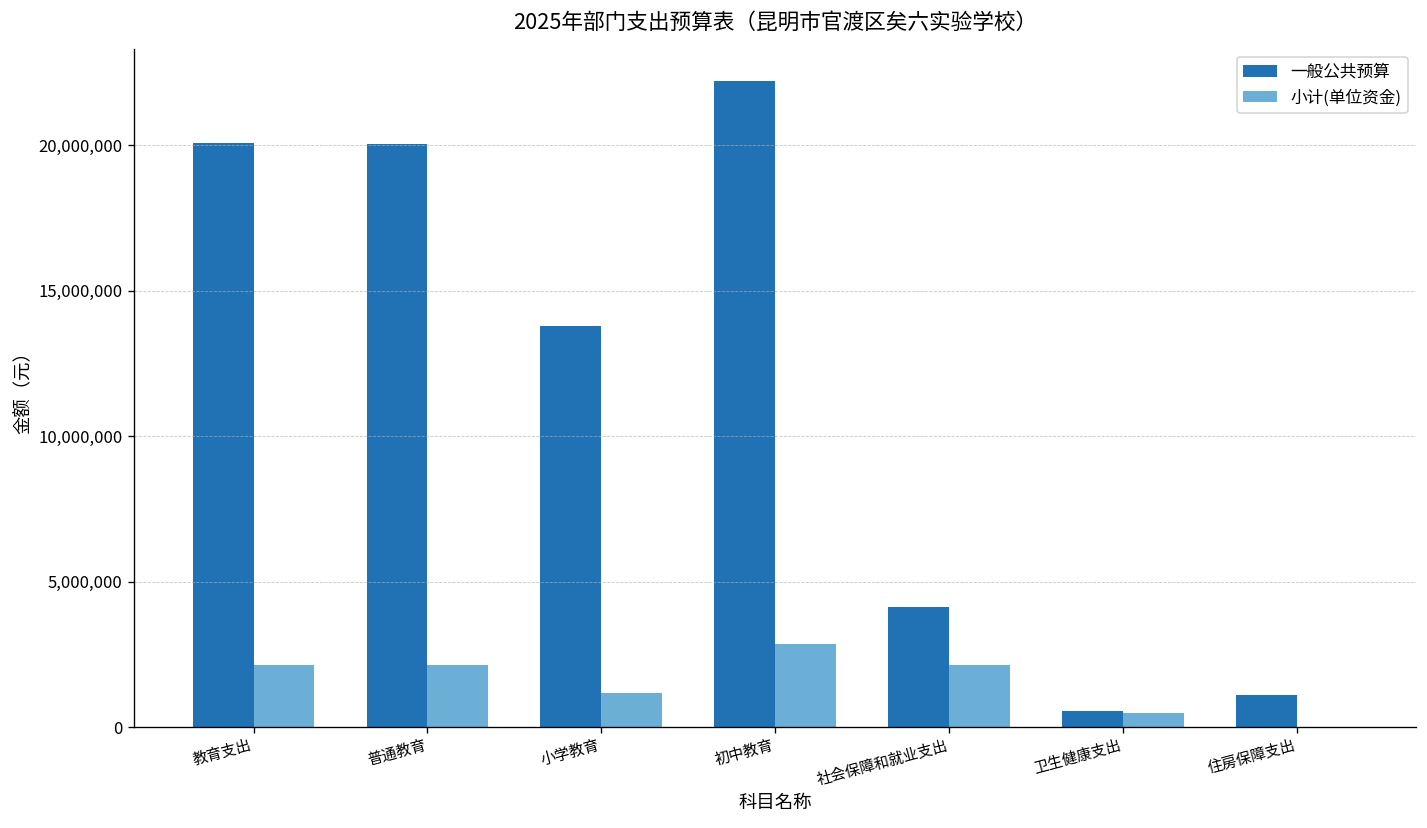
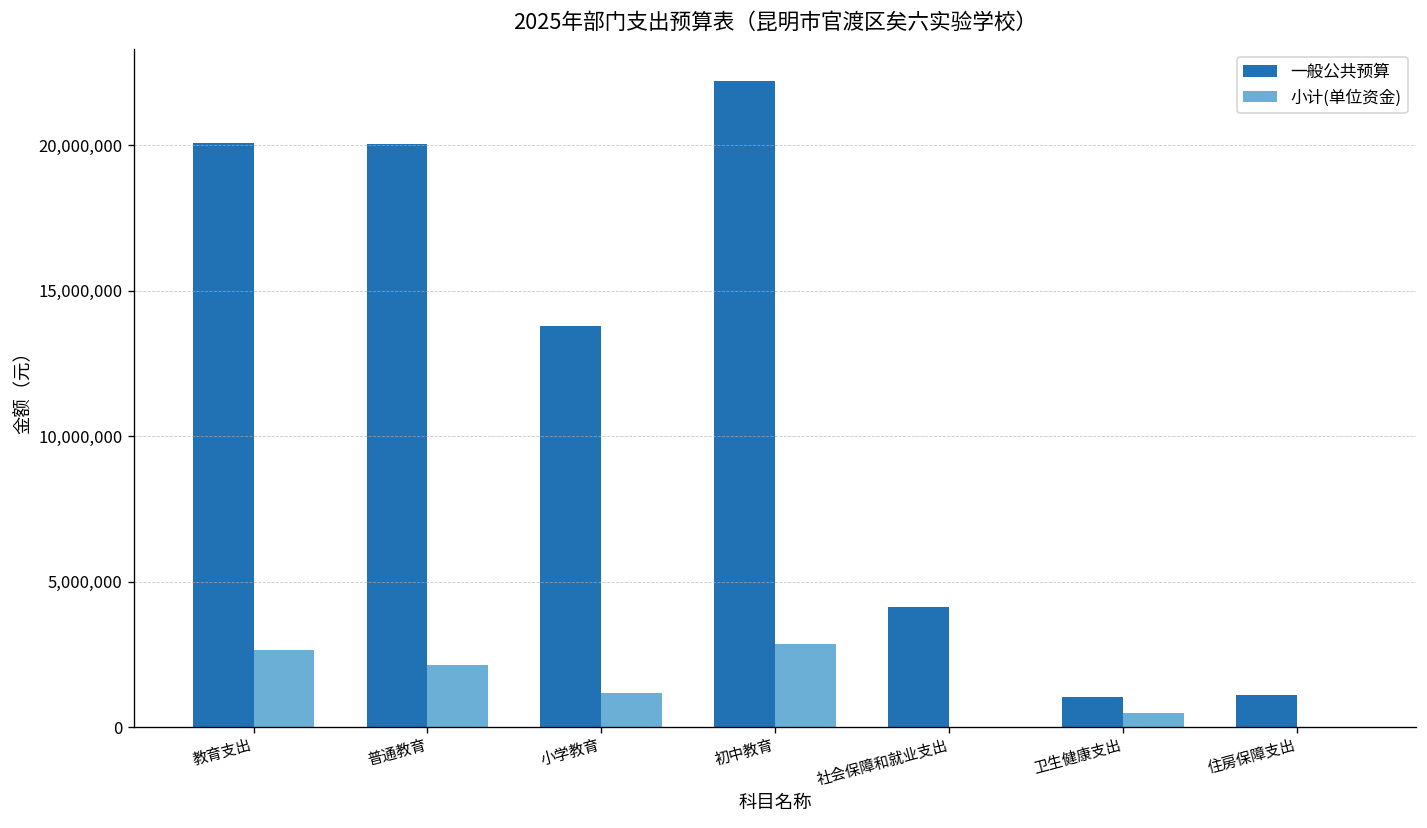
小计(单位资金), 教育支出: 2,100,000 -> 2,600,000
小计(单位资金), 社会保障和就业支出: 2,100,000 -> 0
一般公共预算, 卫生健康支出: 600,000 -> 1,000,000
